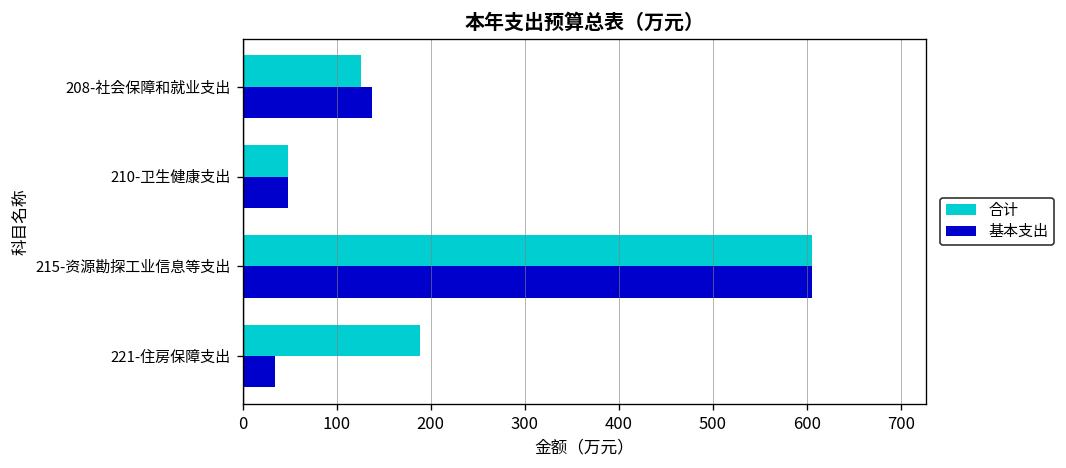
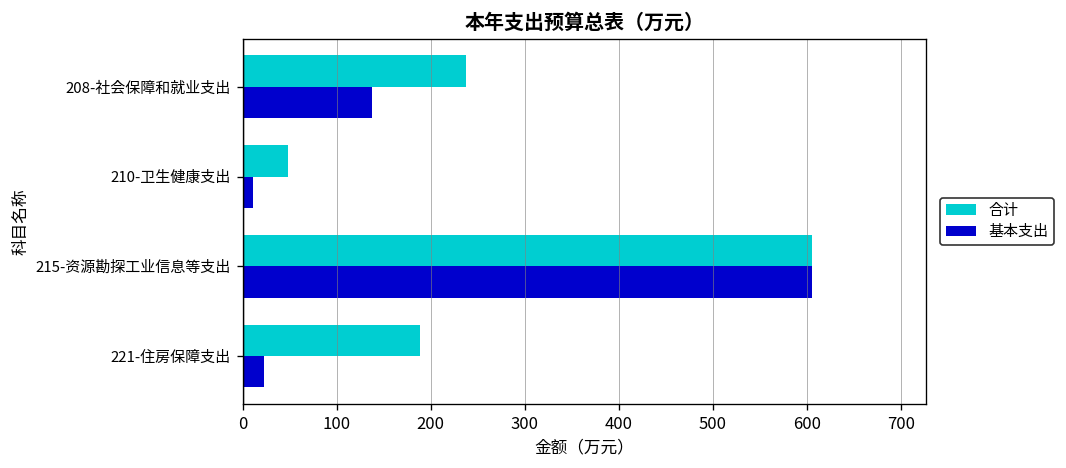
合计, 208-社会保障和就业支出: 130 -> 240
基本支出, 210-卫生健康支出: 50 -> 10
基本支出, 221-住房保障支出: 30 -> 20
